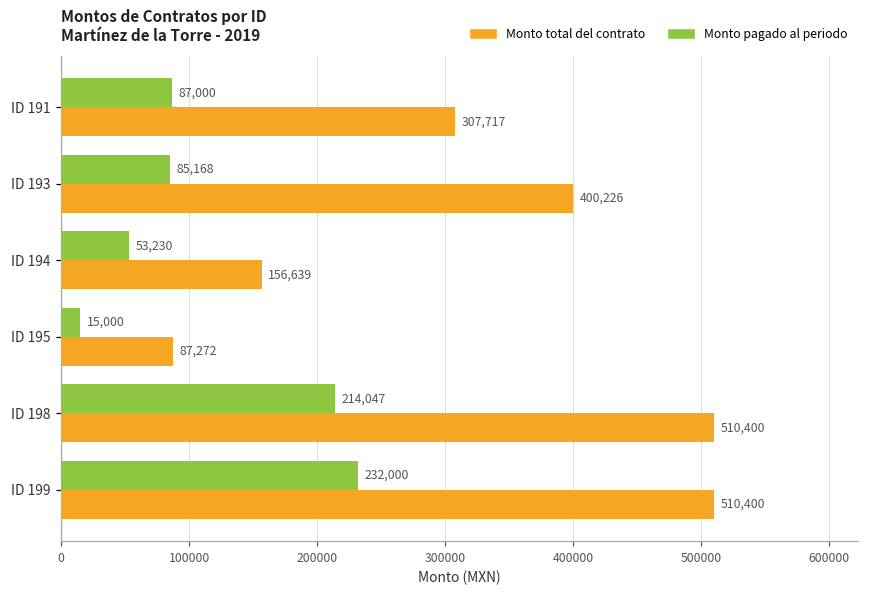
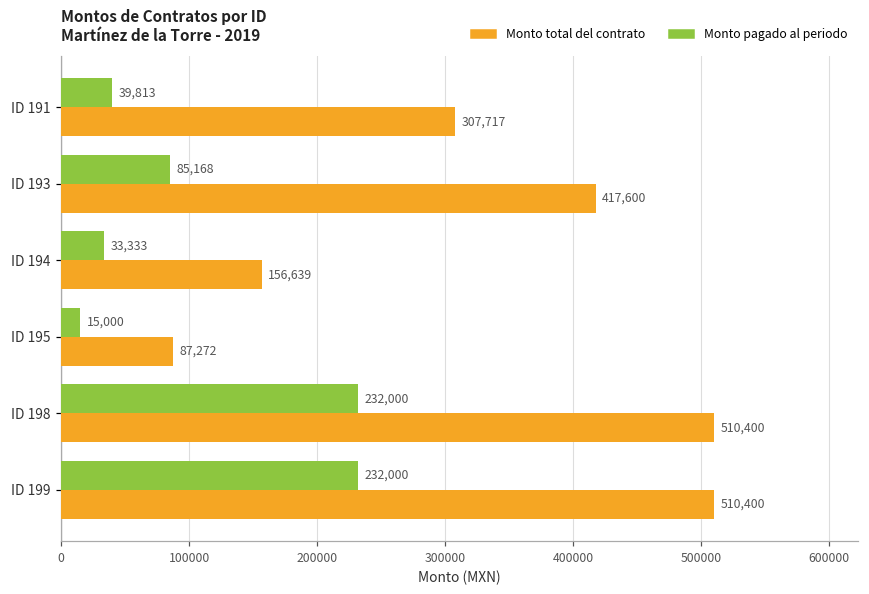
Monto pagado al periodo, ID 191: 87,000 -> 39,813
Monto total del contrato, ID 193: 400,226 -> 417,600
Monto pagado al periodo, ID 194: 53,230 -> 33,333
Monto pagado al periodo, ID 198: 214,047 -> 232,000
